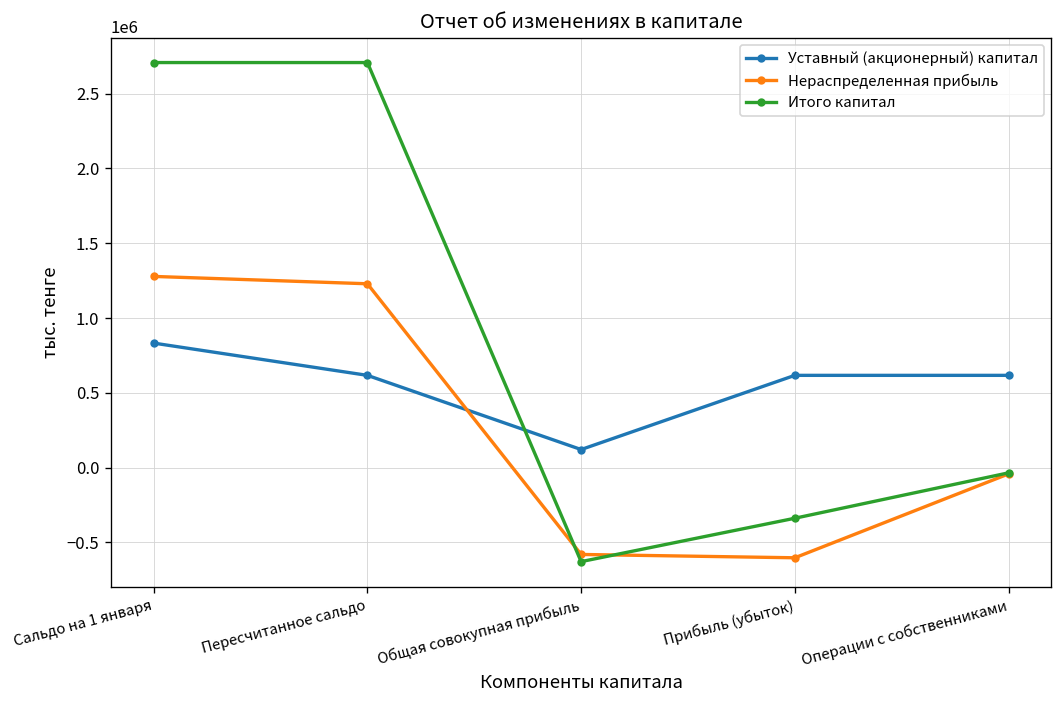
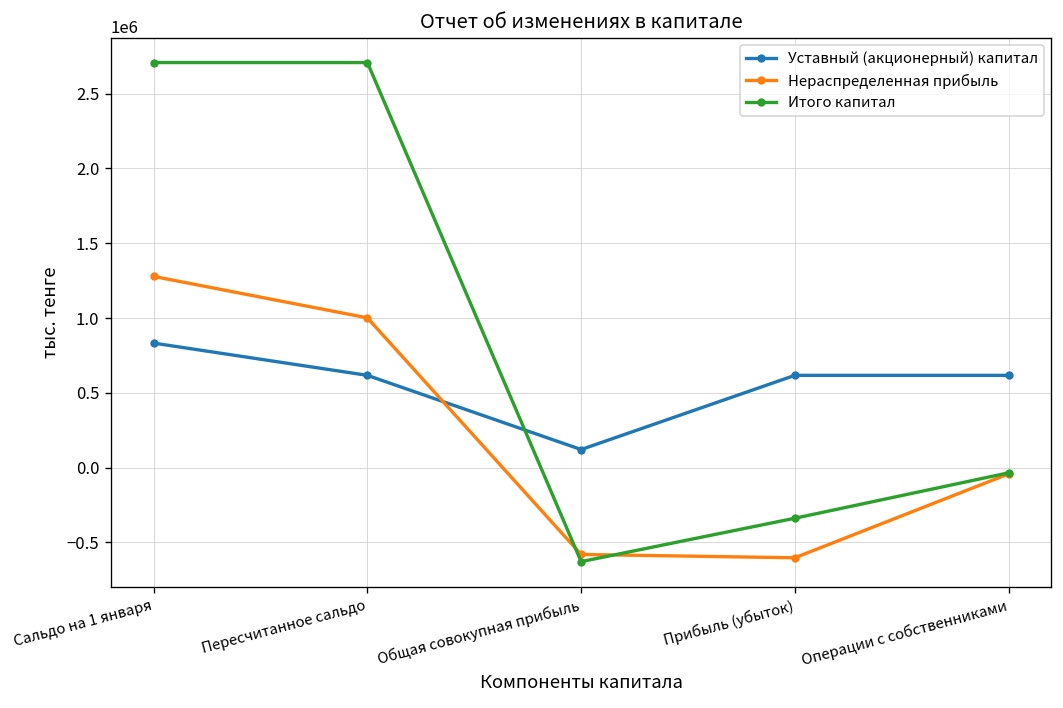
Нераспределенная прибыль, Пересчитанное сальдо: 1230000 -> 1000000
